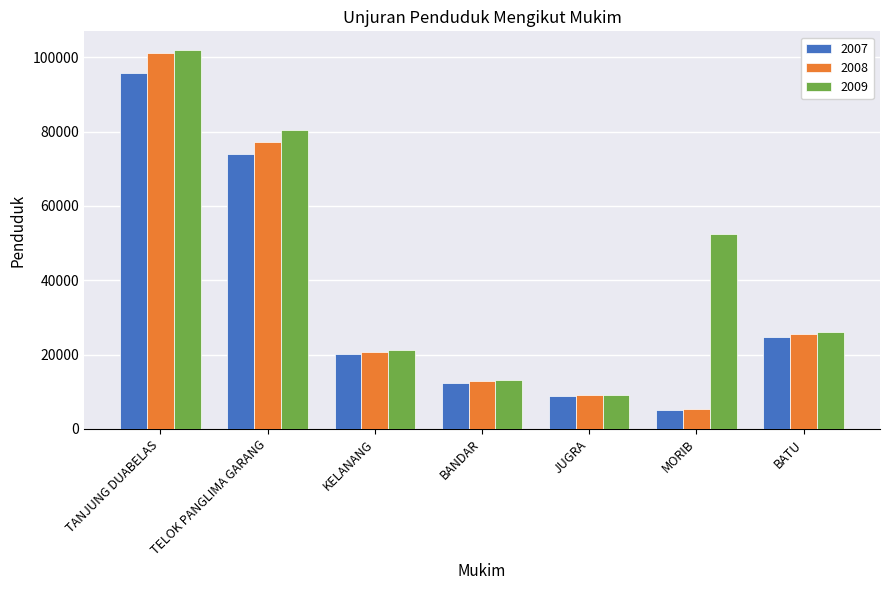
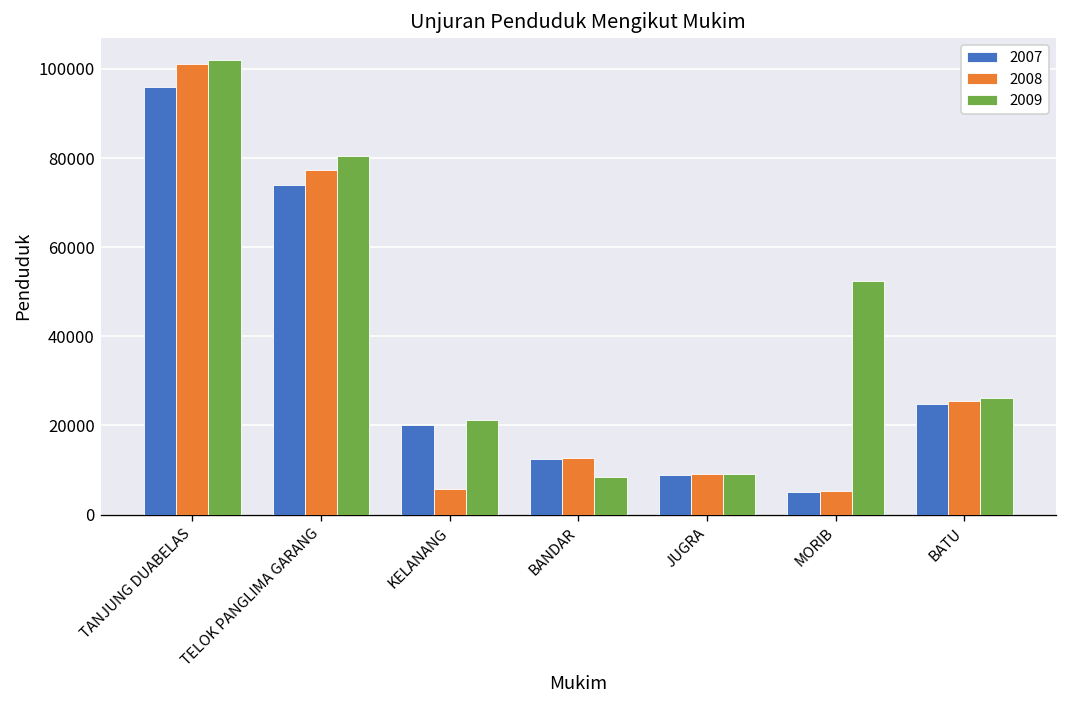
2008, KELANANG: 21000 -> 6000
2009, BANDAR: 13000 -> 8000
